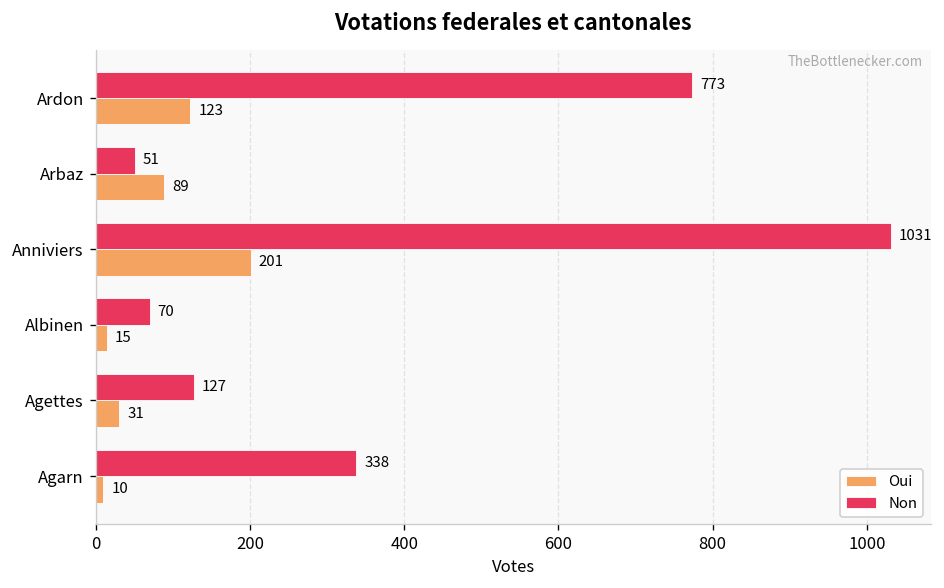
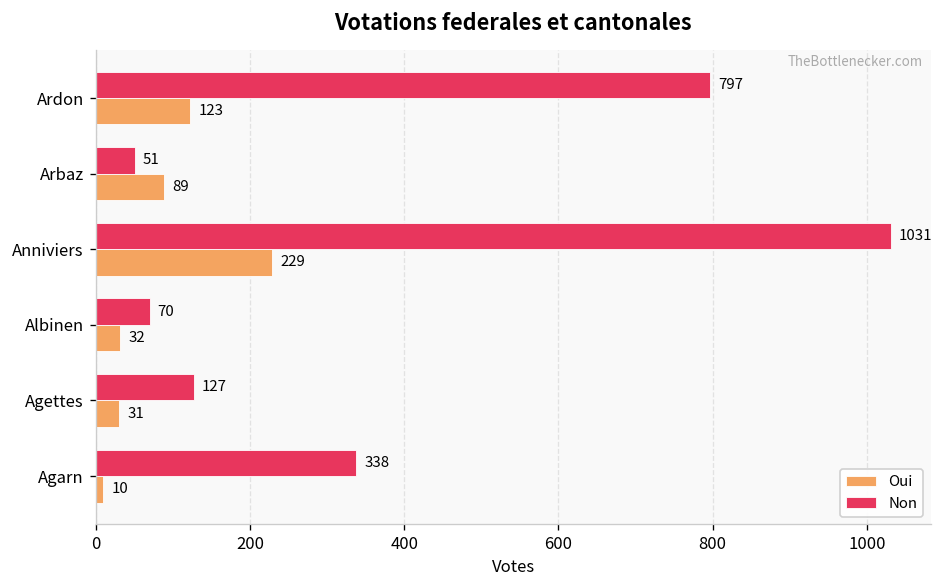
Non, Ardon: 773 -> 797
Oui, Anniviers: 201 -> 229
Oui, Albinen: 15 -> 32
